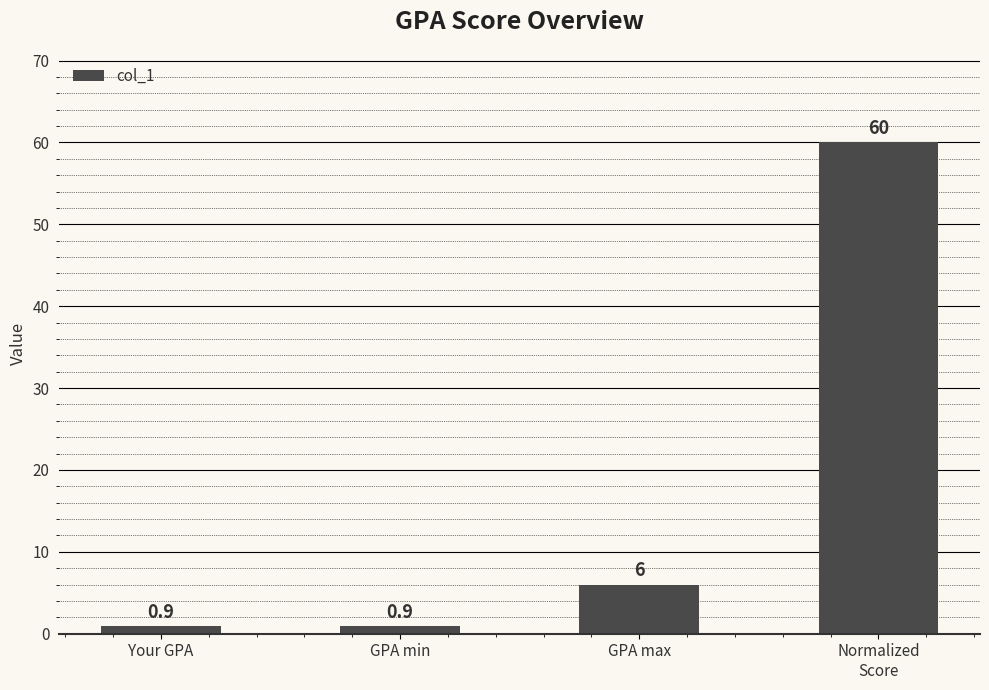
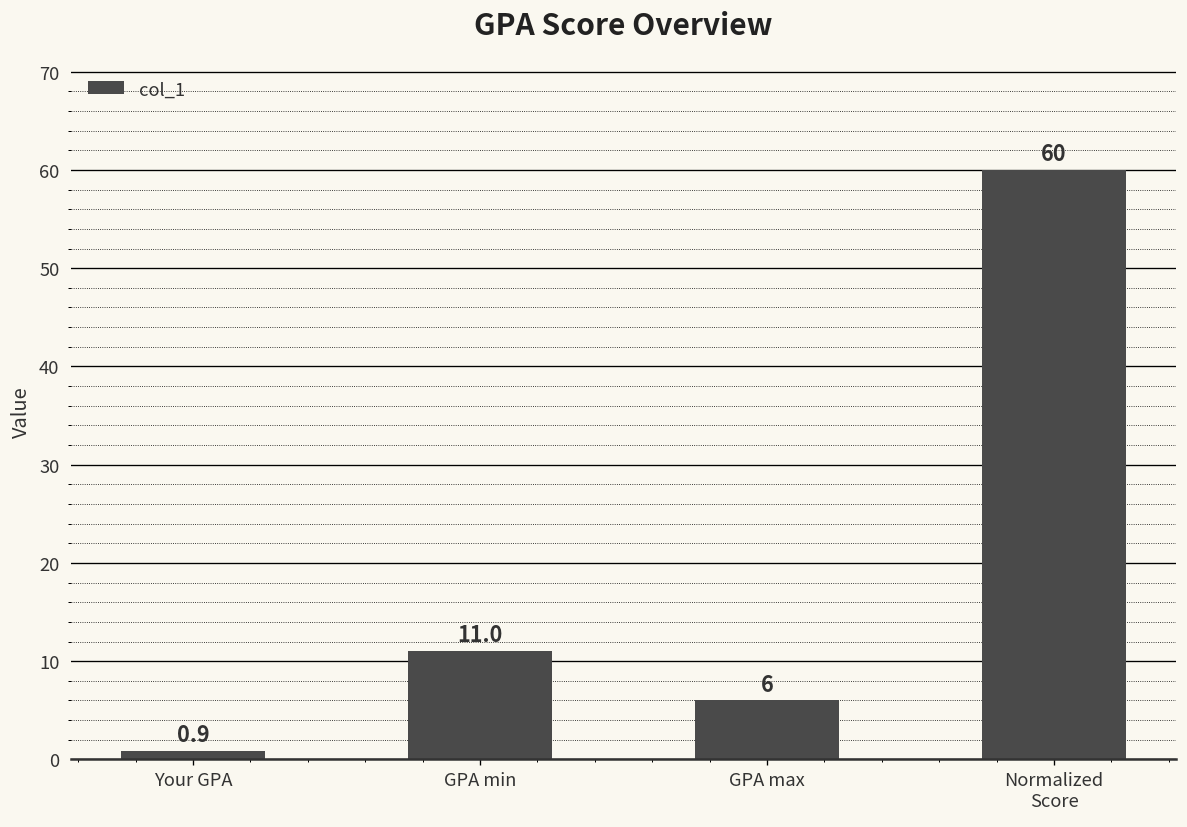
GPA min: 0.9 -> 11.0
